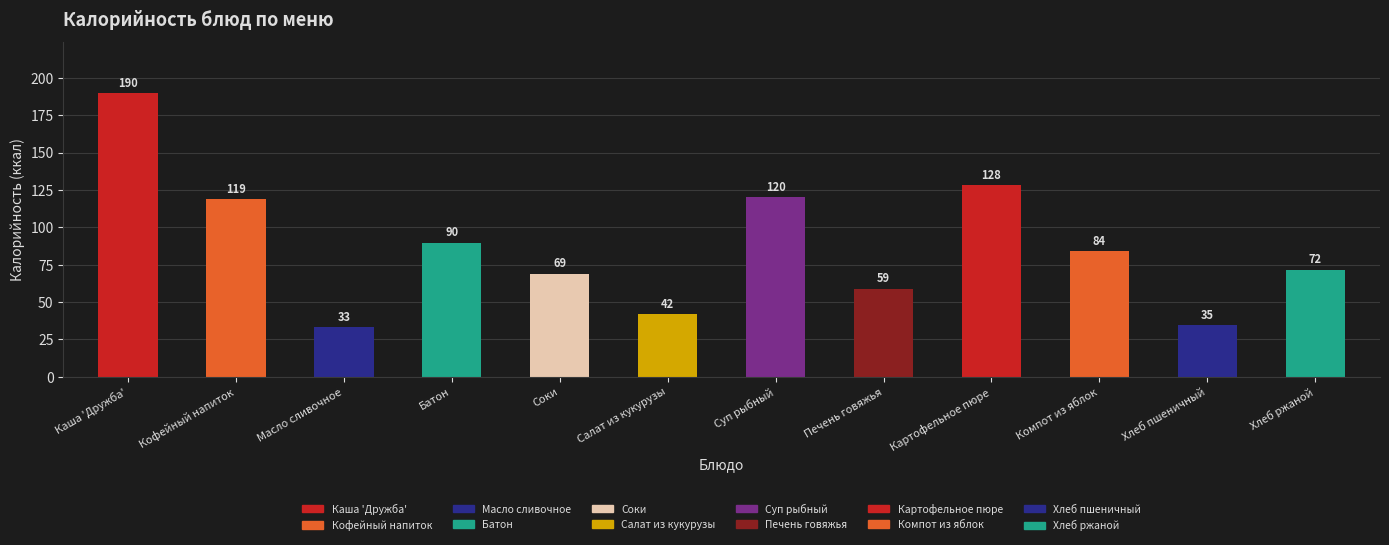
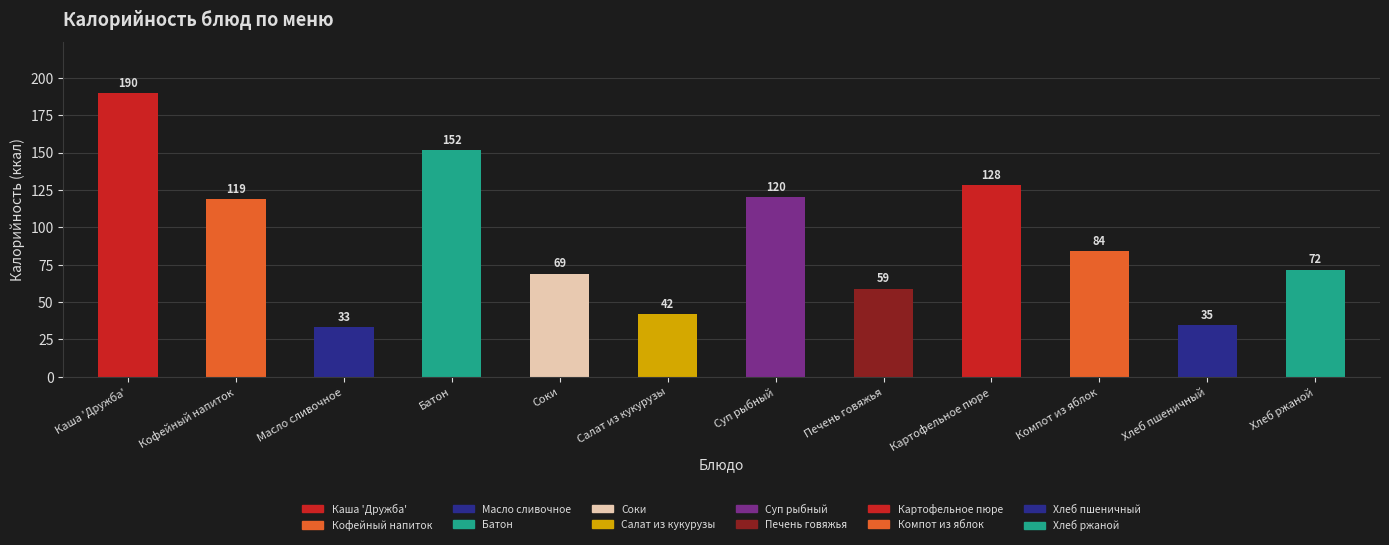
Батон: 90 -> 152
